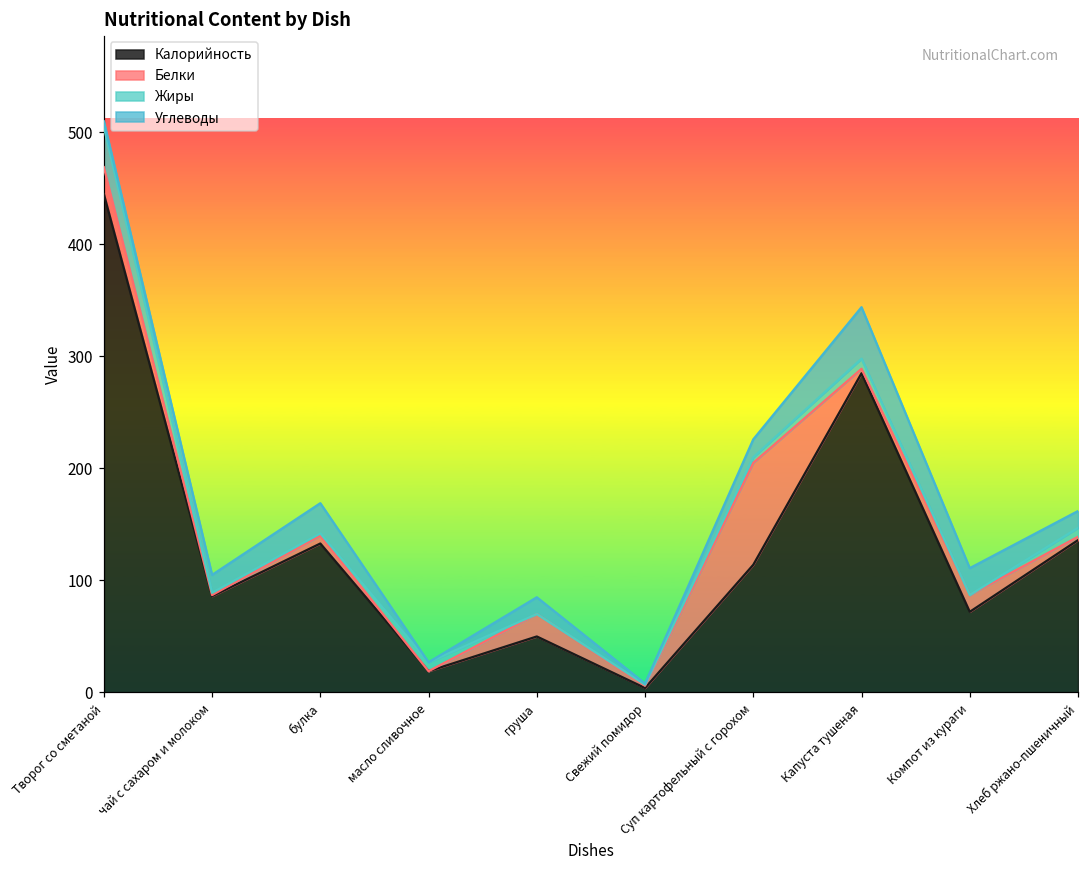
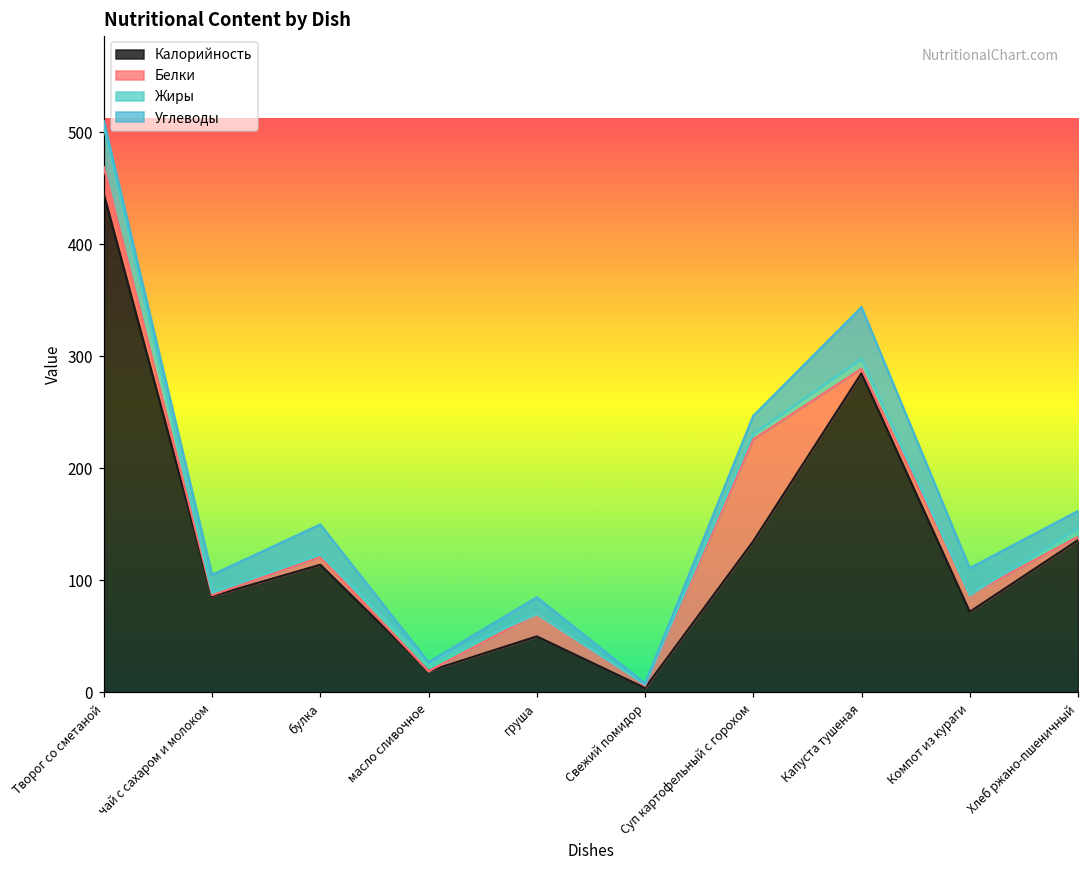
Калорийность, булка: 133 -> 114
Калорийность, Суп картофельный с горохом: 114 -> 135
